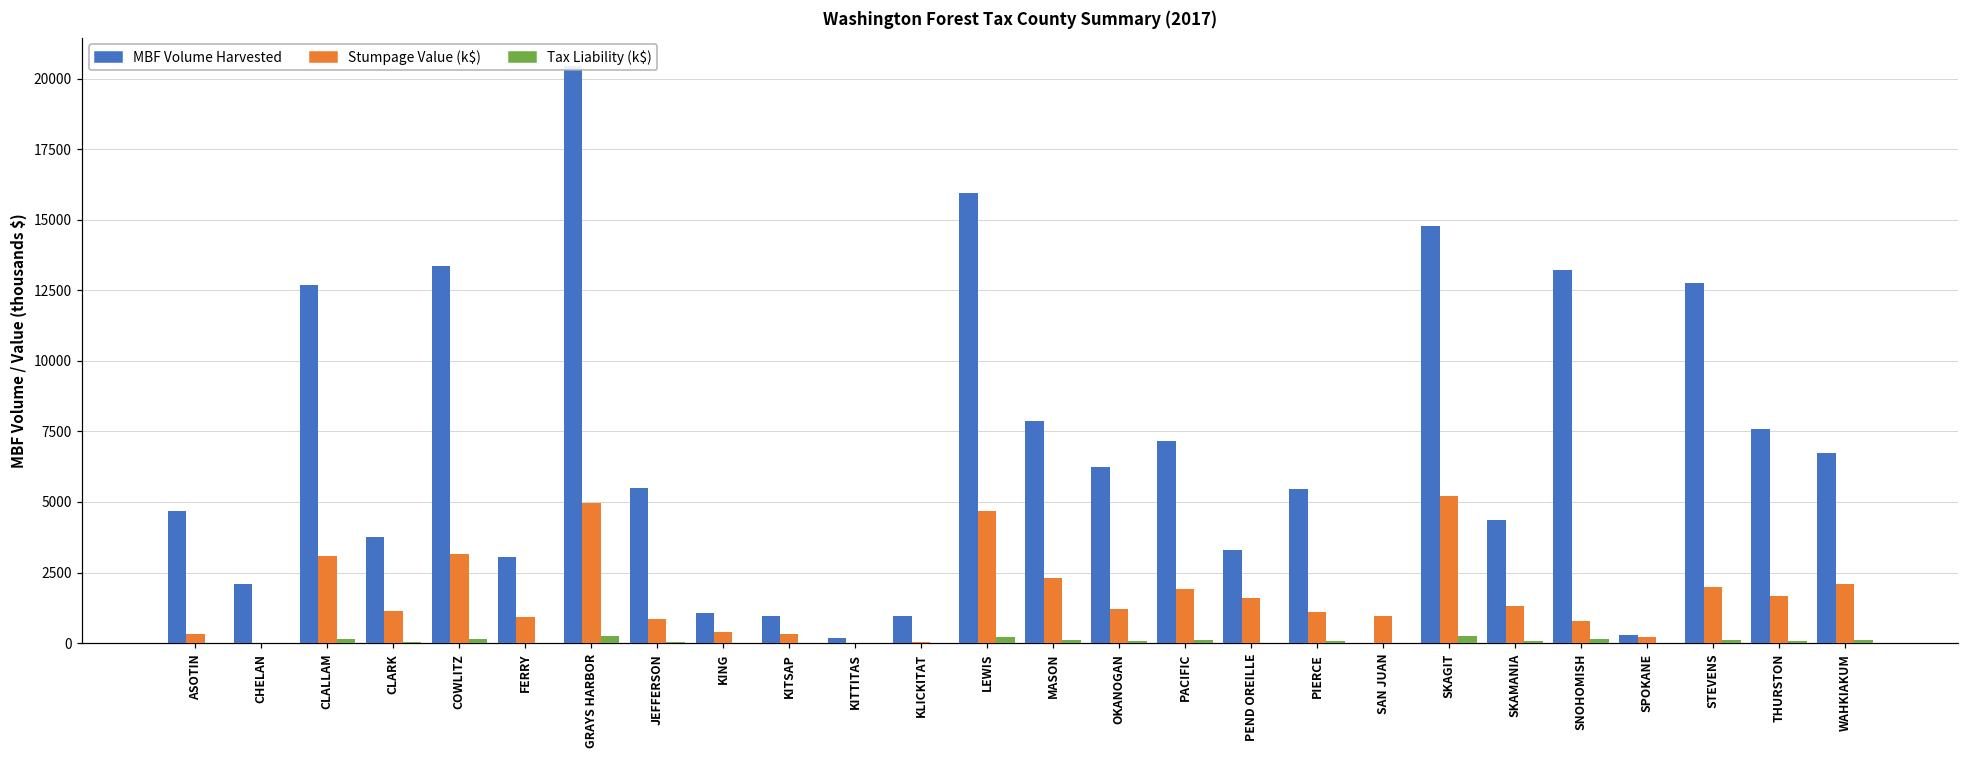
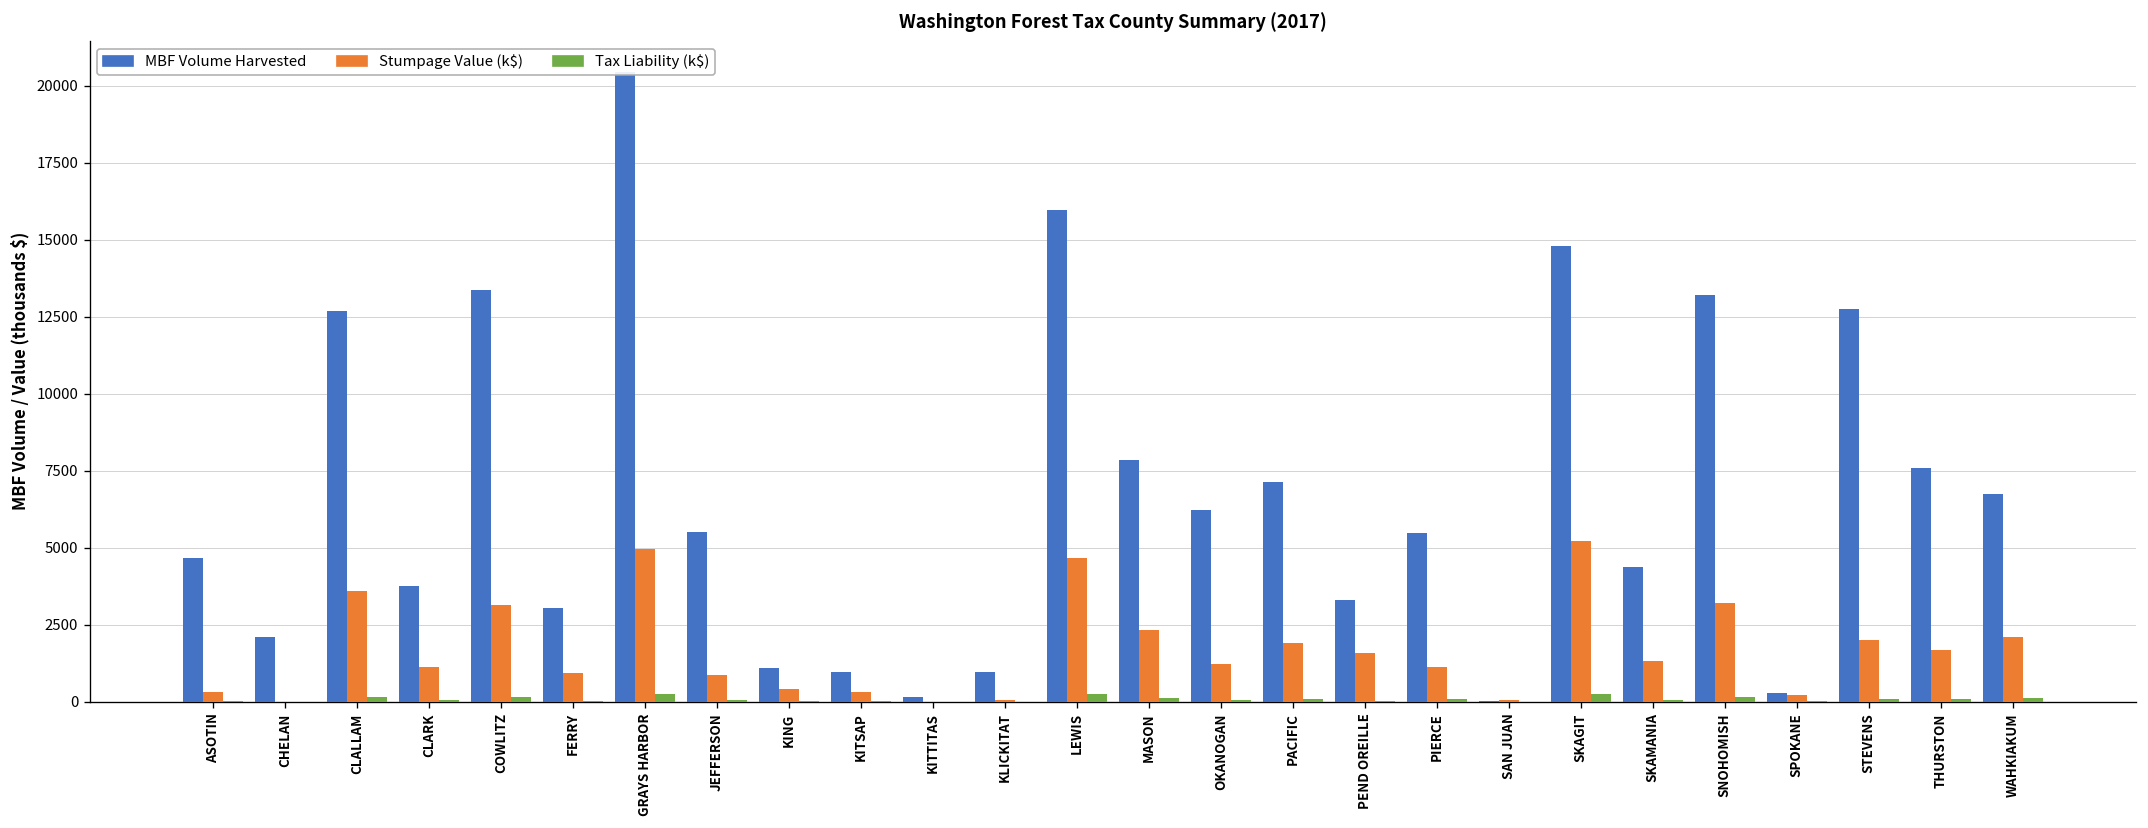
Stumpage Value (k$), CLALLAM: 3100 -> 3600
Stumpage Value (k$), SAN JUAN: 1000 -> 0
Stumpage Value (k$), SNOHOMISH: 800 -> 3200
